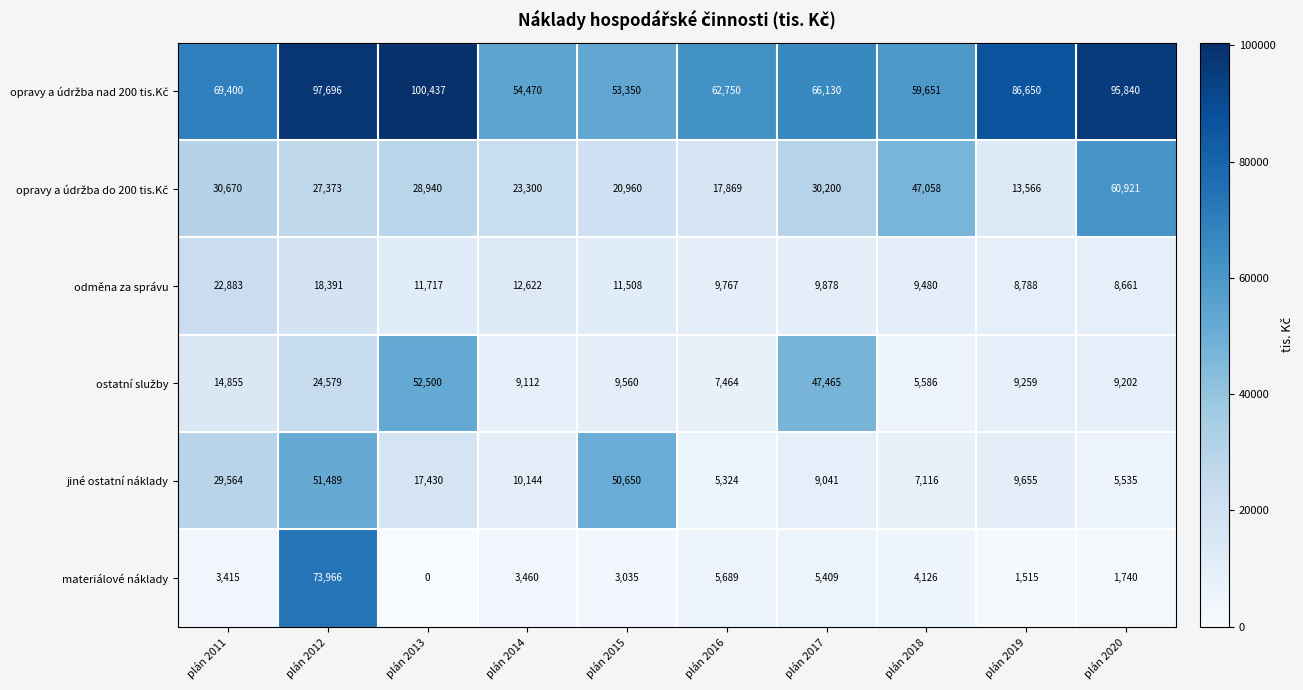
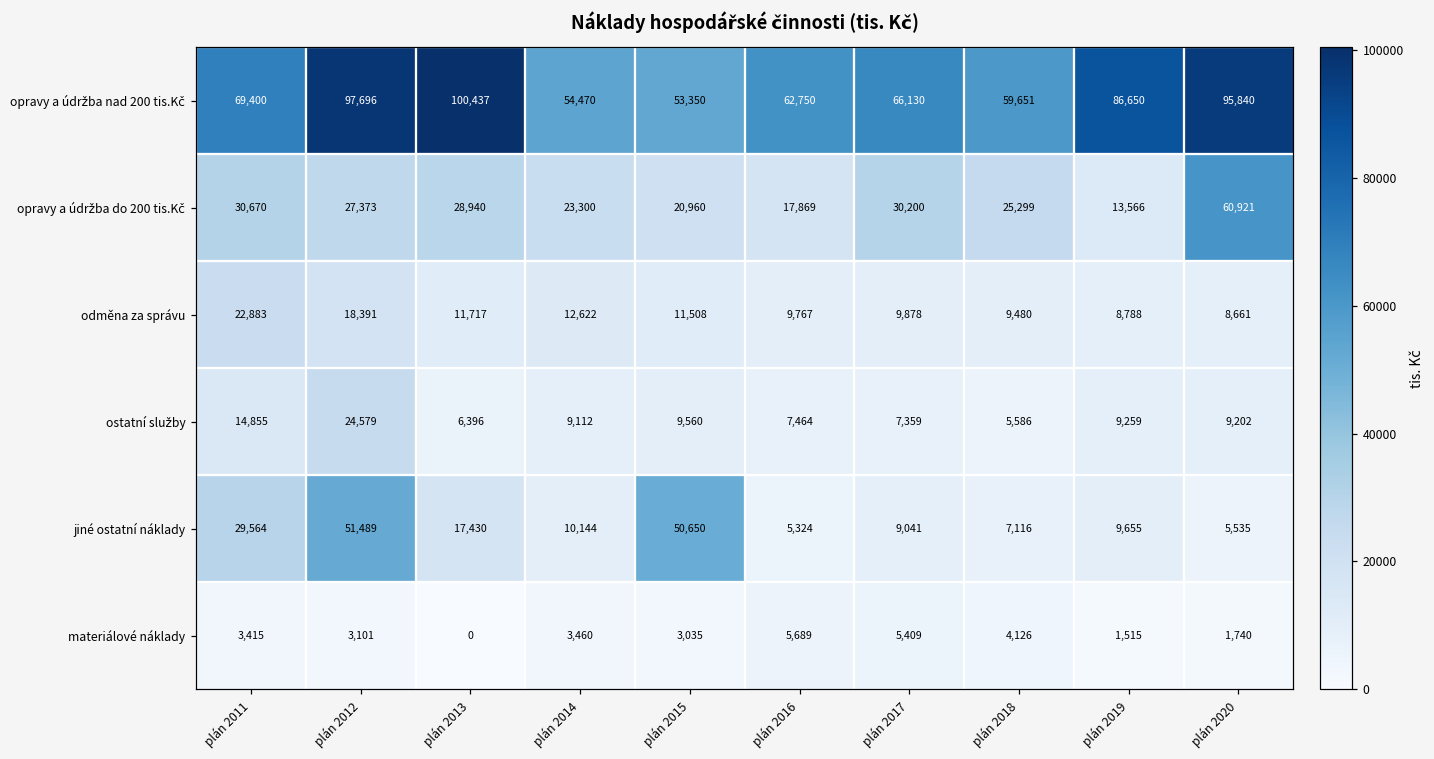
opravy a údržba do 200 tis.Kč, plán 2018: 47,058 -> 25,299
ostatní služby, plán 2013: 52,500 -> 6,396
ostatní služby, plán 2017: 47,465 -> 7,359
materiálové náklady, plán 2012: 73,966 -> 3,101
